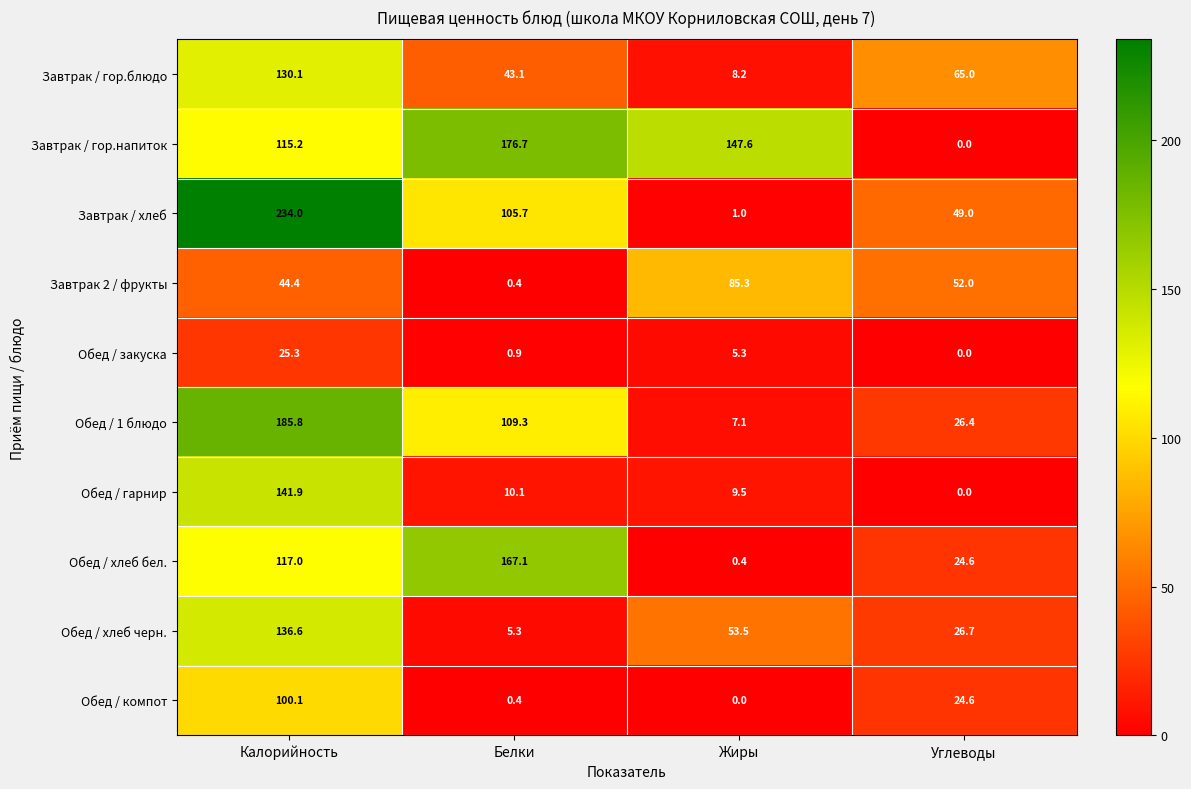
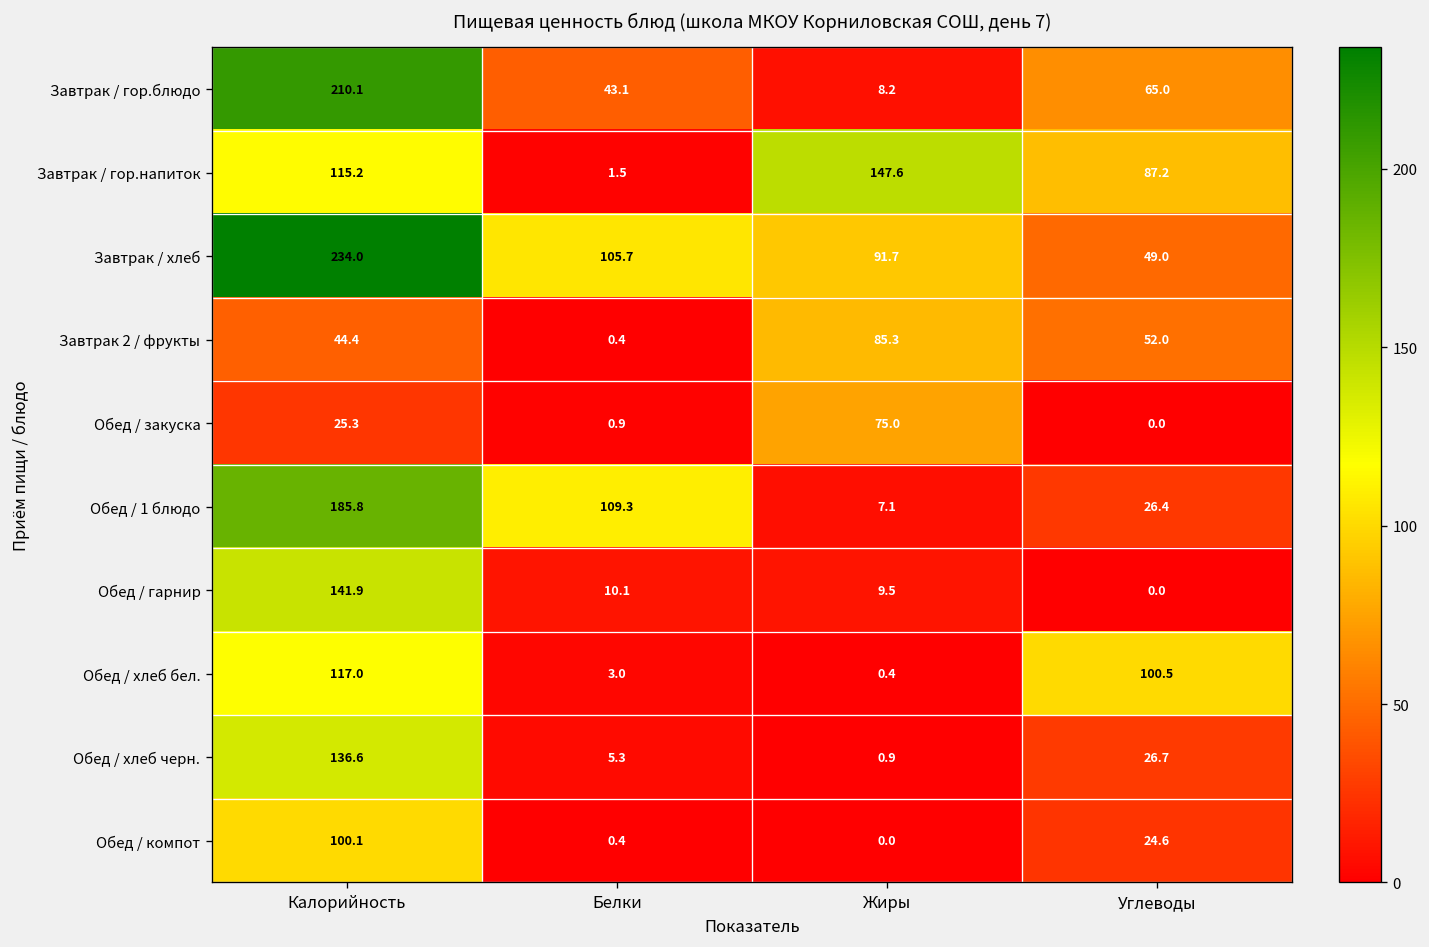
Завтрак / гор.блюдо, Калорийность: 130.1 -> 210.1
Завтрак / гор.напиток, Белки: 176.7 -> 1.5
Завтрак / гор.напиток, Углеводы: 0.0 -> 87.2
Завтрак / хлеб, Жиры: 1.0 -> 91.7
Обед / закуска, Жиры: 5.3 -> 75.0
Обед / хлеб бел., Белки: 167.1 -> 3.0
Обед / хлеб бел., Углеводы: 24.6 -> 100.5
Обед / хлеб черн., Жиры: 53.5 -> 0.9
